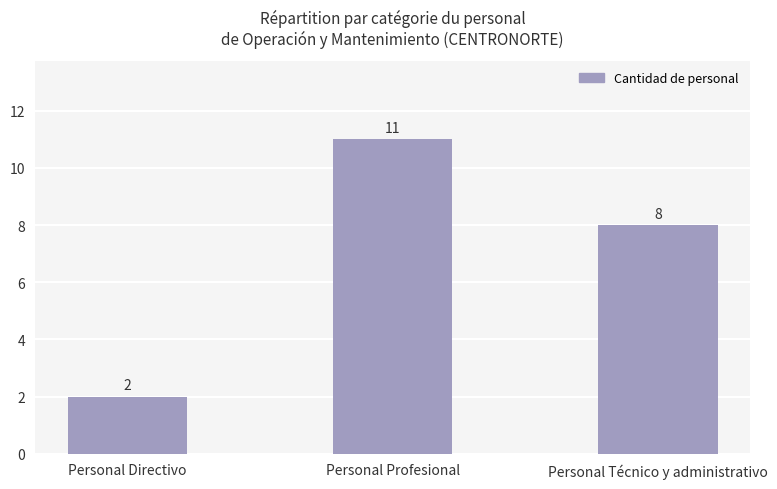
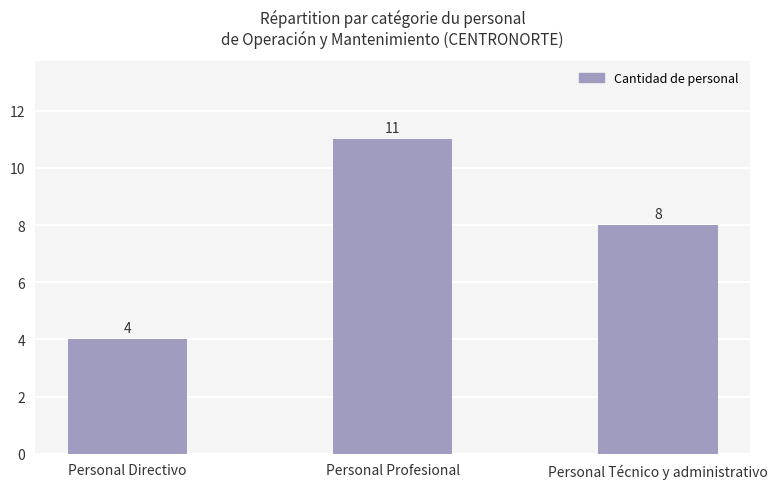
Personal Directivo: 2 -> 4
